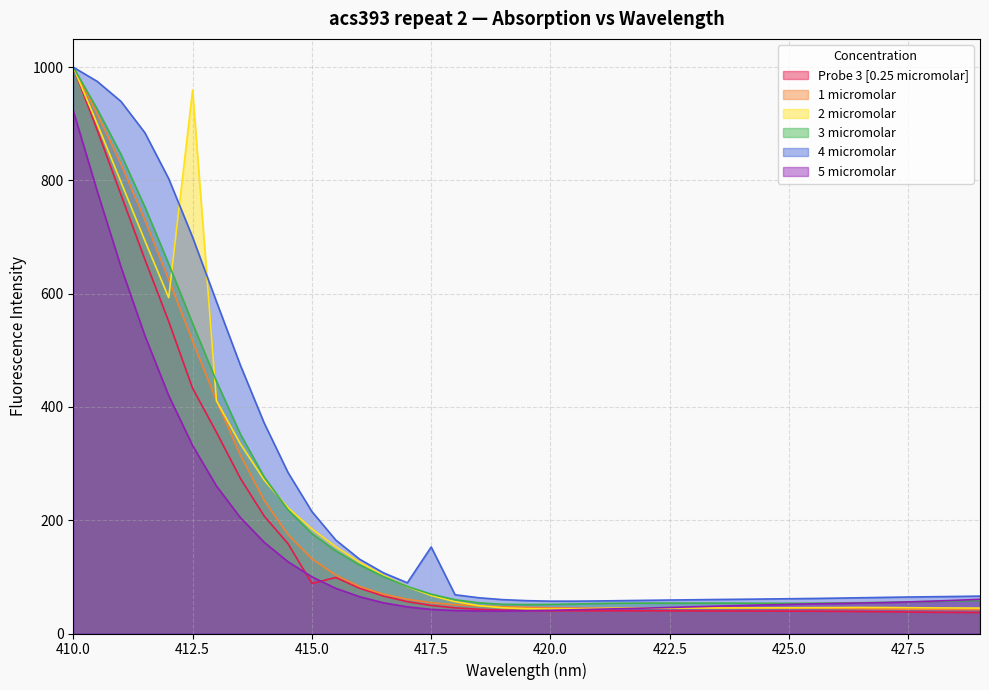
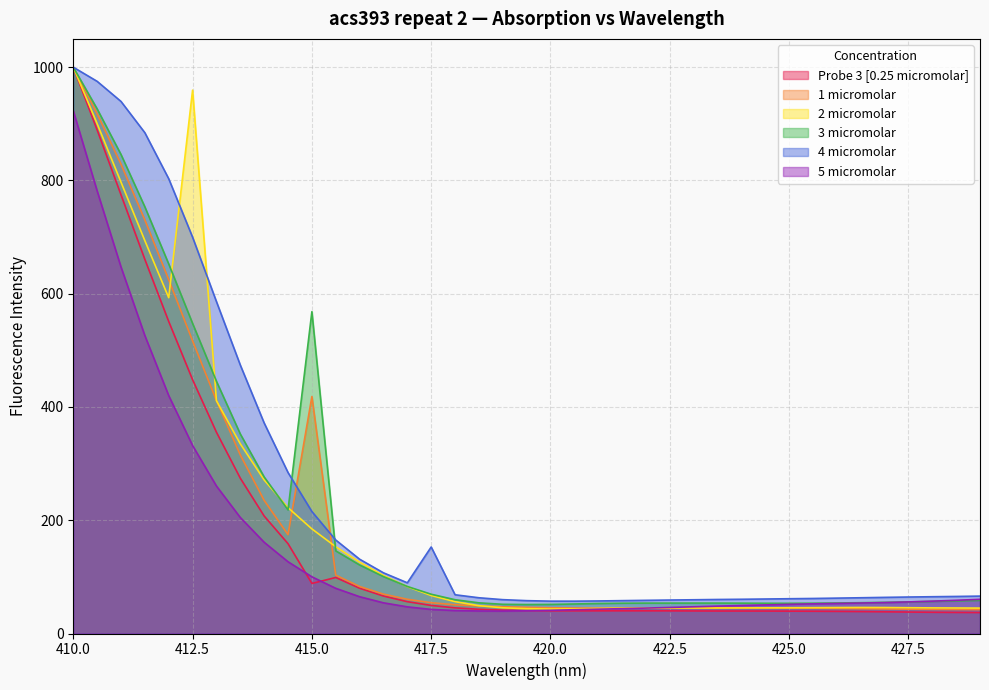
Probe 3 [0.25 micromolar], 412.5: 430 -> 450
1 micromolar, 415.0: 130 -> 420
3 micromolar, 415.0: 180 -> 570
